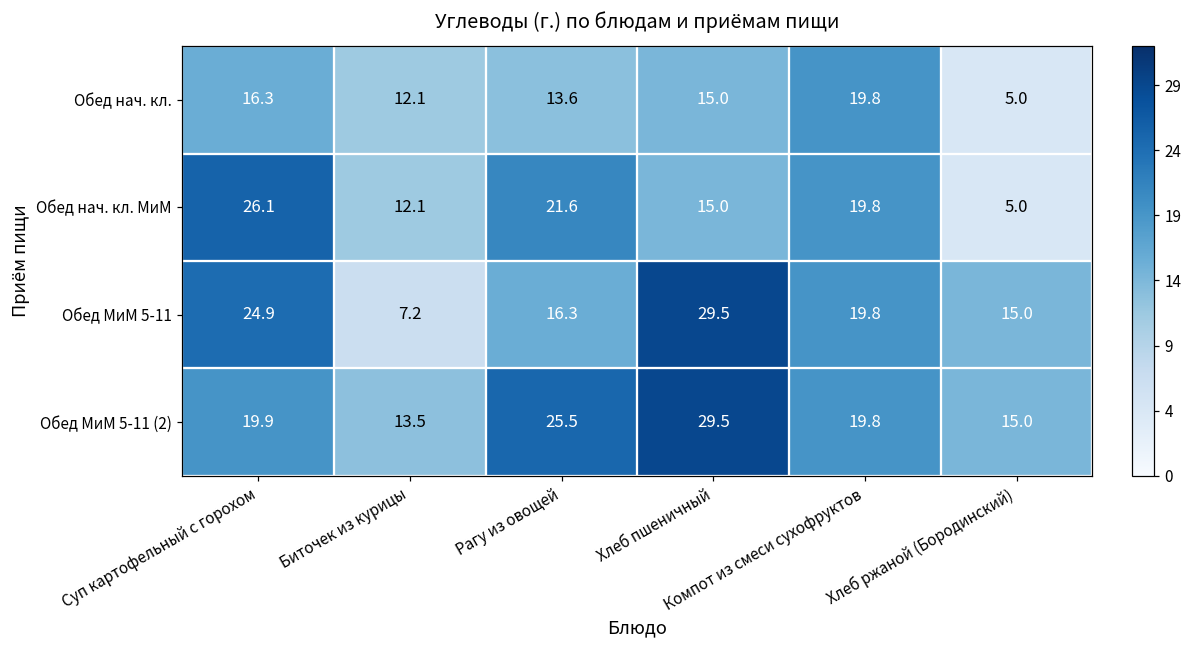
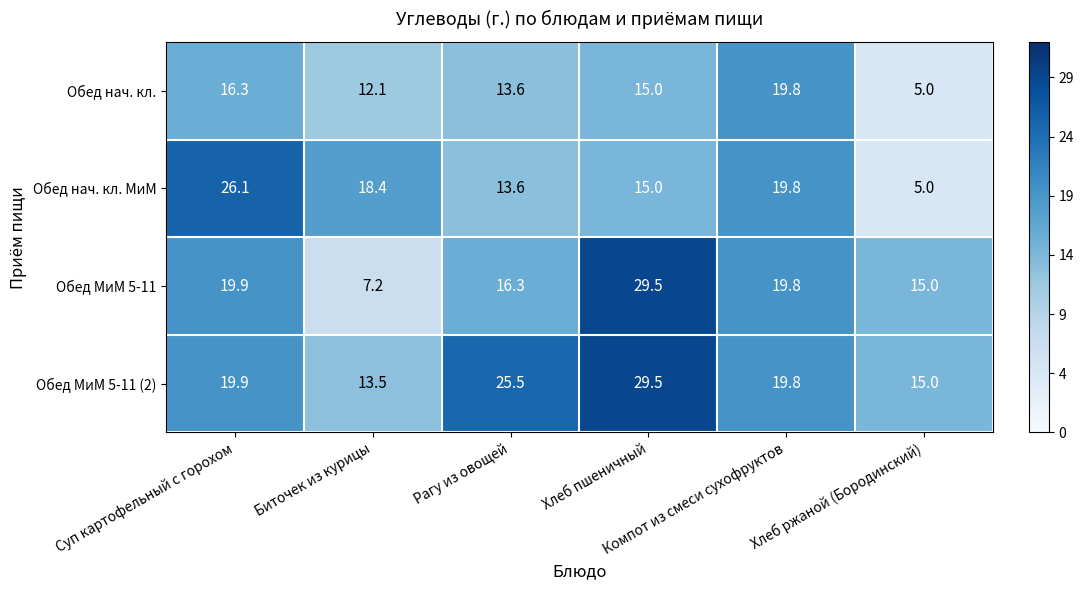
Обед нач. кл. МиМ, Биточек из курицы: 12.1 -> 18.4
Обед нач. кл. МиМ, Рагу из овощей: 21.6 -> 13.6
Обед МиМ 5-11, Суп картофельный с горохом: 24.9 -> 19.9
